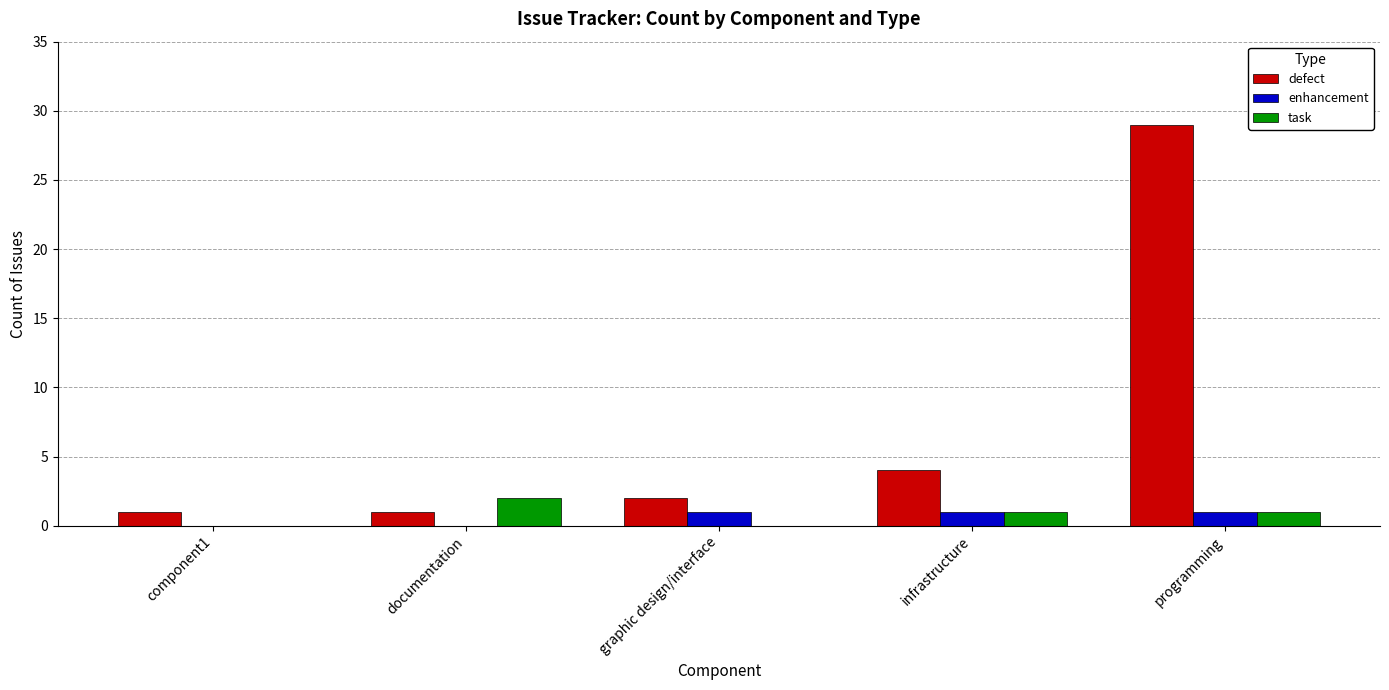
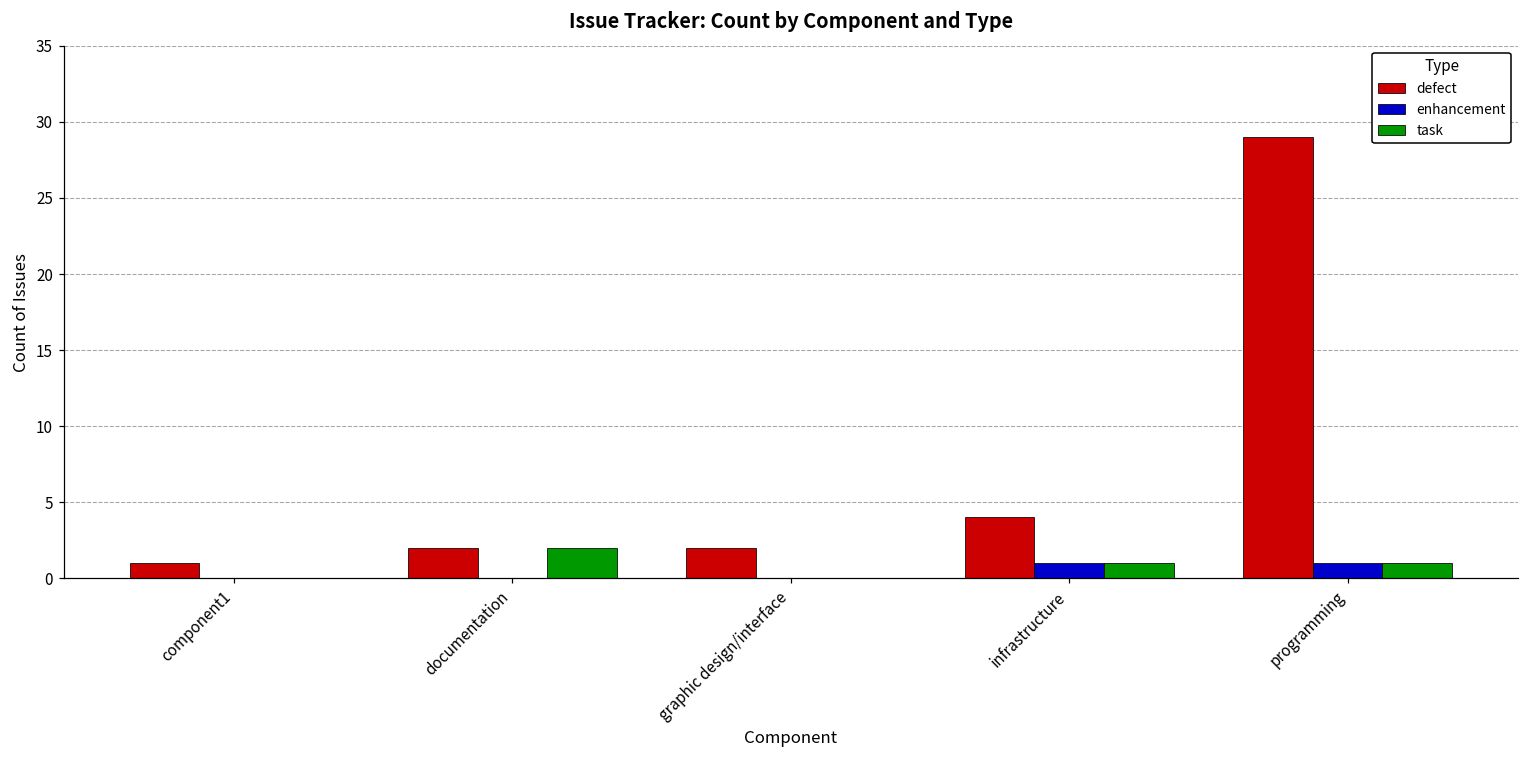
defect, documentation: 1 -> 2
enhancement, graphic design/interface: 1 -> 0
